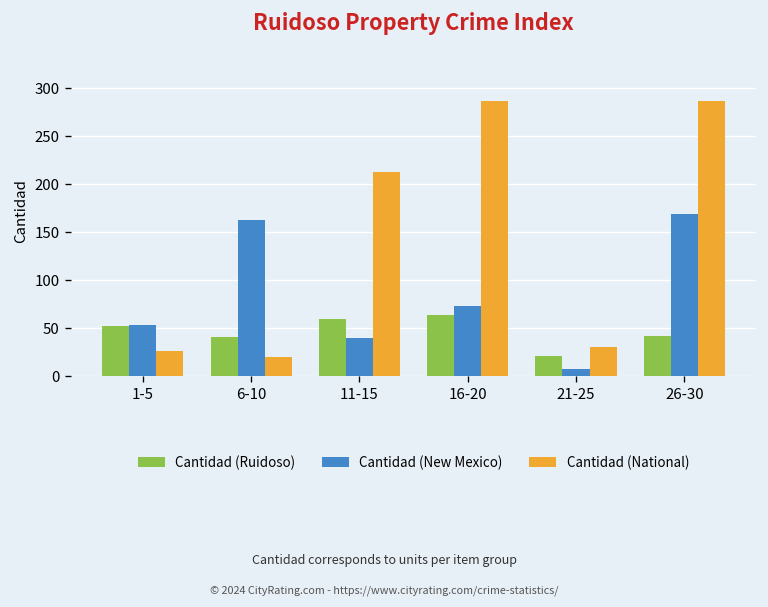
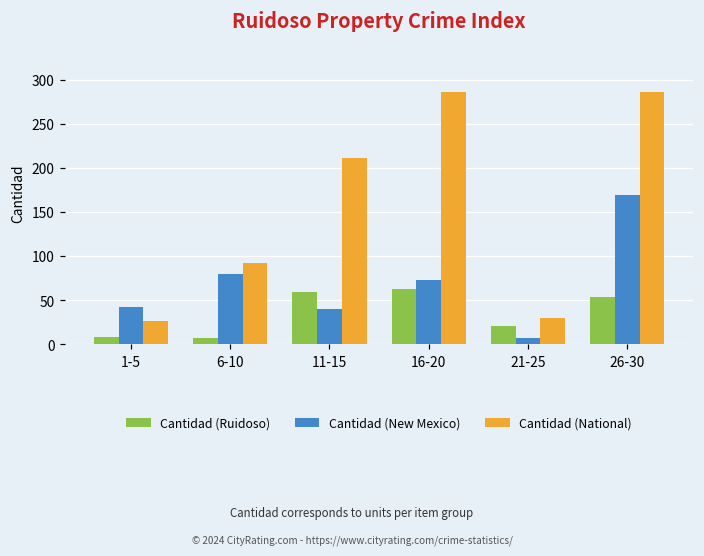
Cantidad (Ruidoso), 1-5: 50 -> 10
Cantidad (New Mexico), 1-5: 50 -> 40
Cantidad (Ruidoso), 6-10: 40 -> 10
Cantidad (New Mexico), 6-10: 160 -> 80
Cantidad (National), 6-10: 20 -> 90
Cantidad (Ruidoso), 26-30: 40 -> 50
